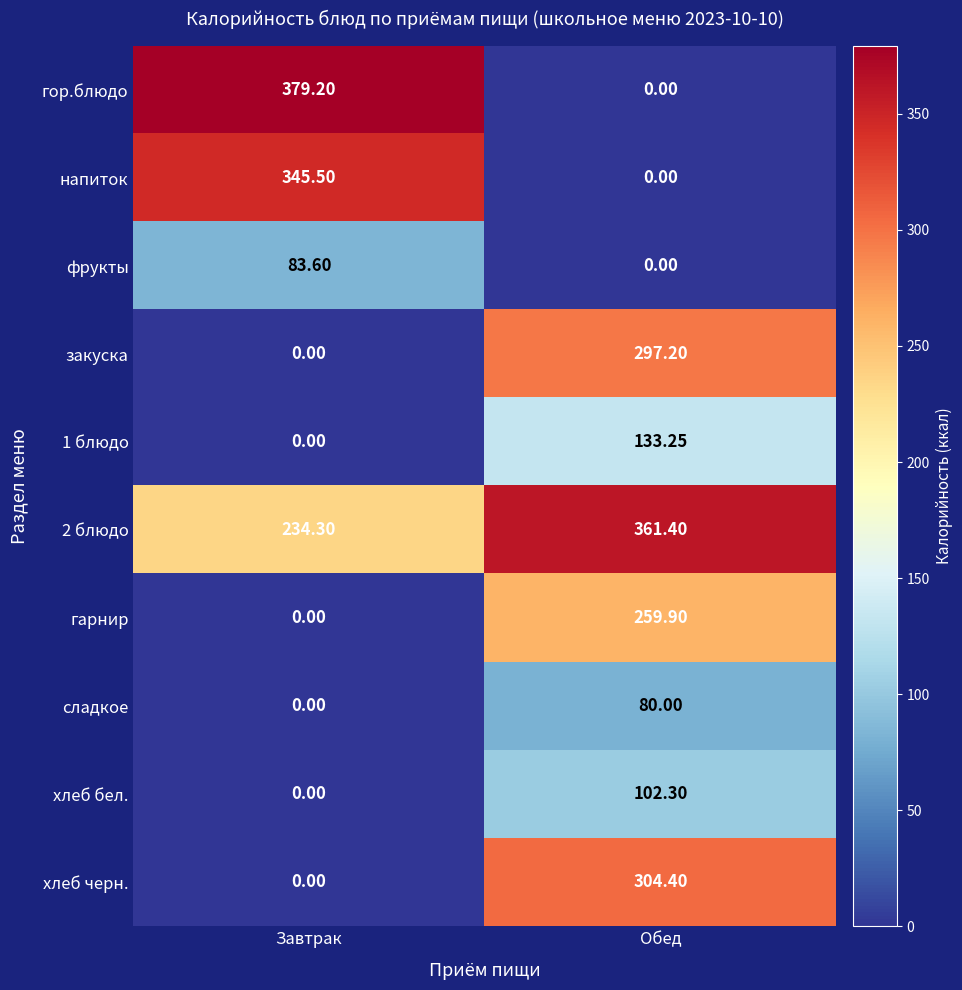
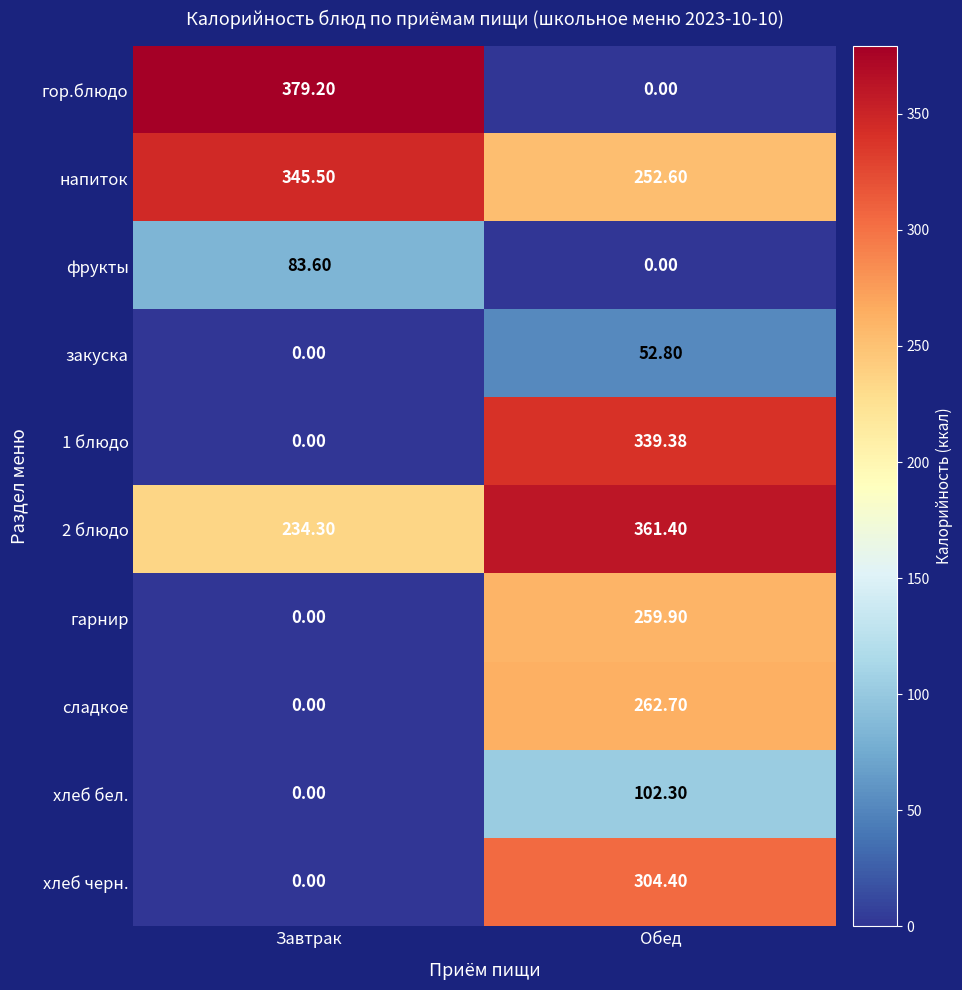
напиток, Обед: 0.00 -> 252.60
закуска, Обед: 297.20 -> 52.80
1 блюдо, Обед: 133.25 -> 339.38
сладкое, Обед: 80.00 -> 262.70
